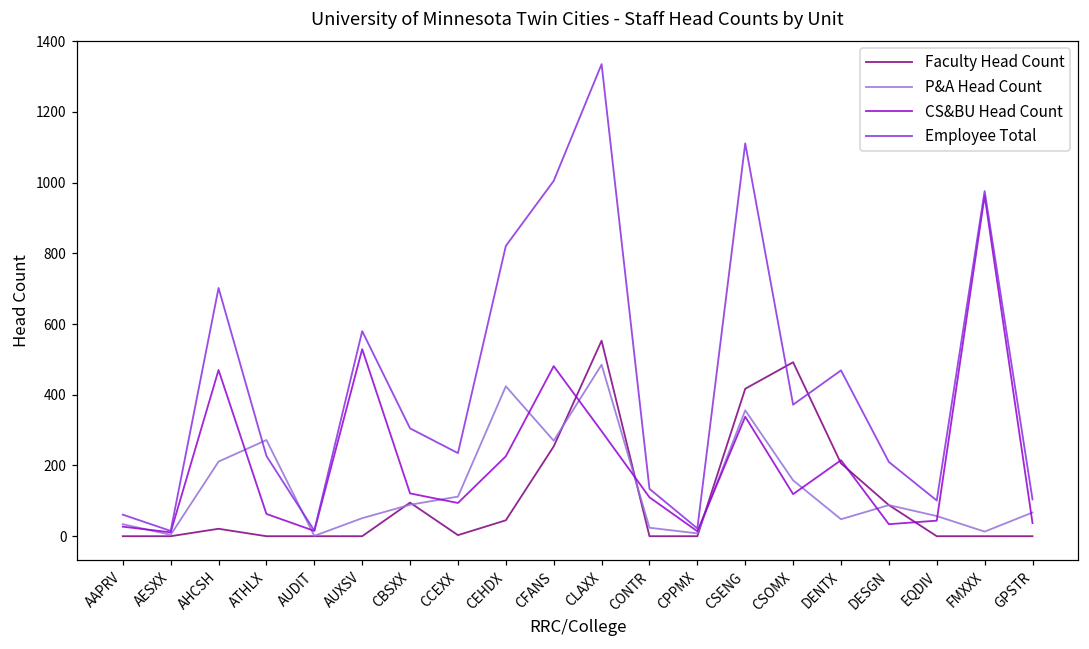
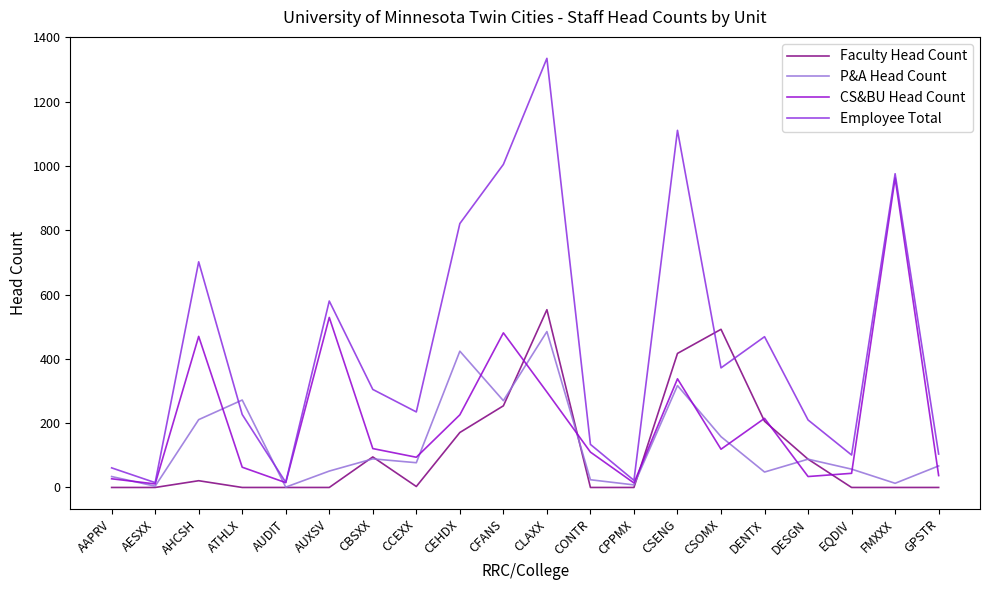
P&A Head Count, CCEXX: 110 -> 80
Faculty Head Count, CEHDX: 50 -> 170
P&A Head Count, CSENG: 360 -> 320
